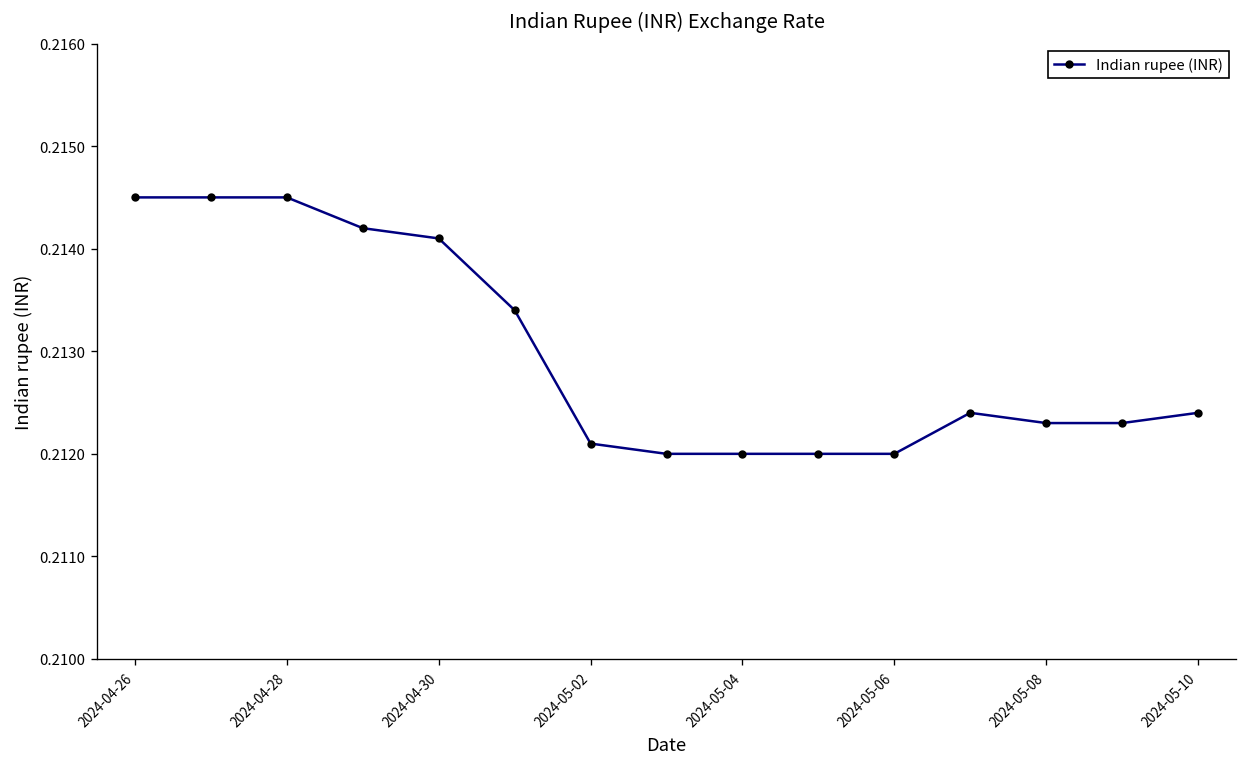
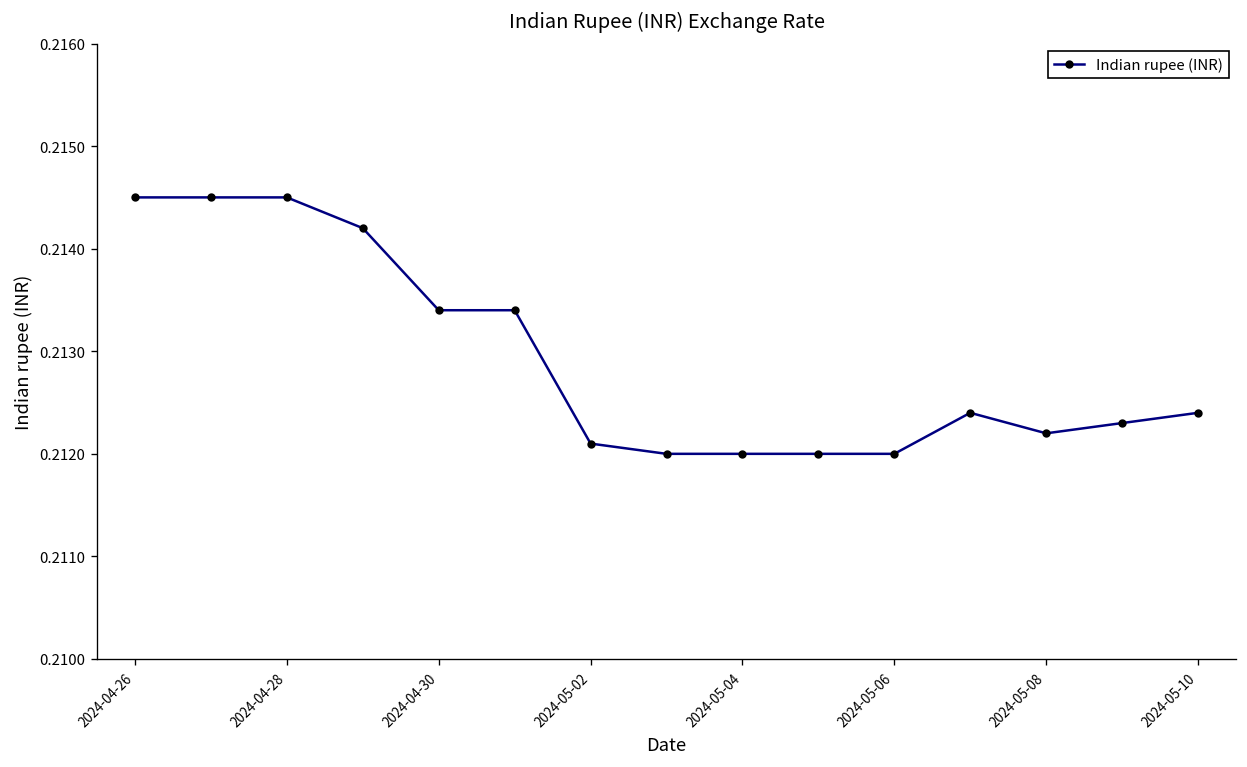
2024-04-30: 0.2141 -> 0.2134
2024-05-08: 0.2123 -> 0.2122
